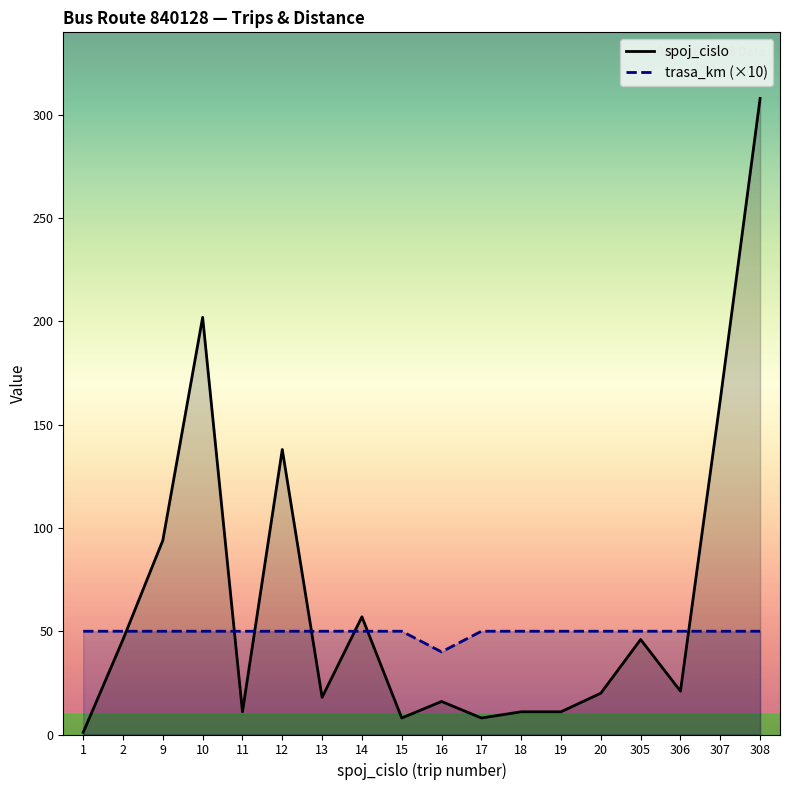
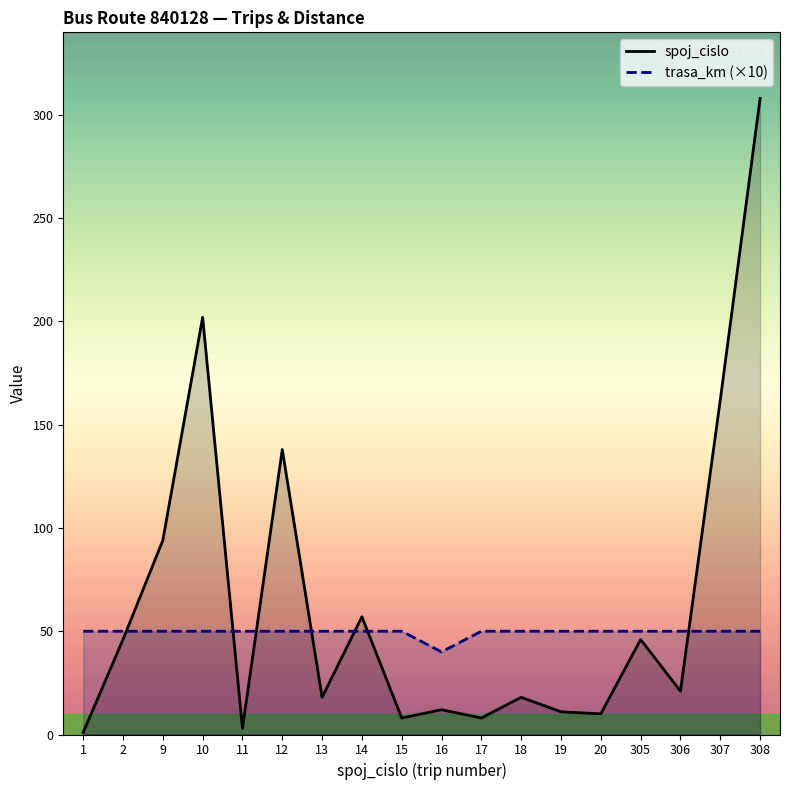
spoj_cislo, 11: 11 -> 3
spoj_cislo, 16: 16 -> 12
spoj_cislo, 18: 11 -> 18
spoj_cislo, 20: 20 -> 10
